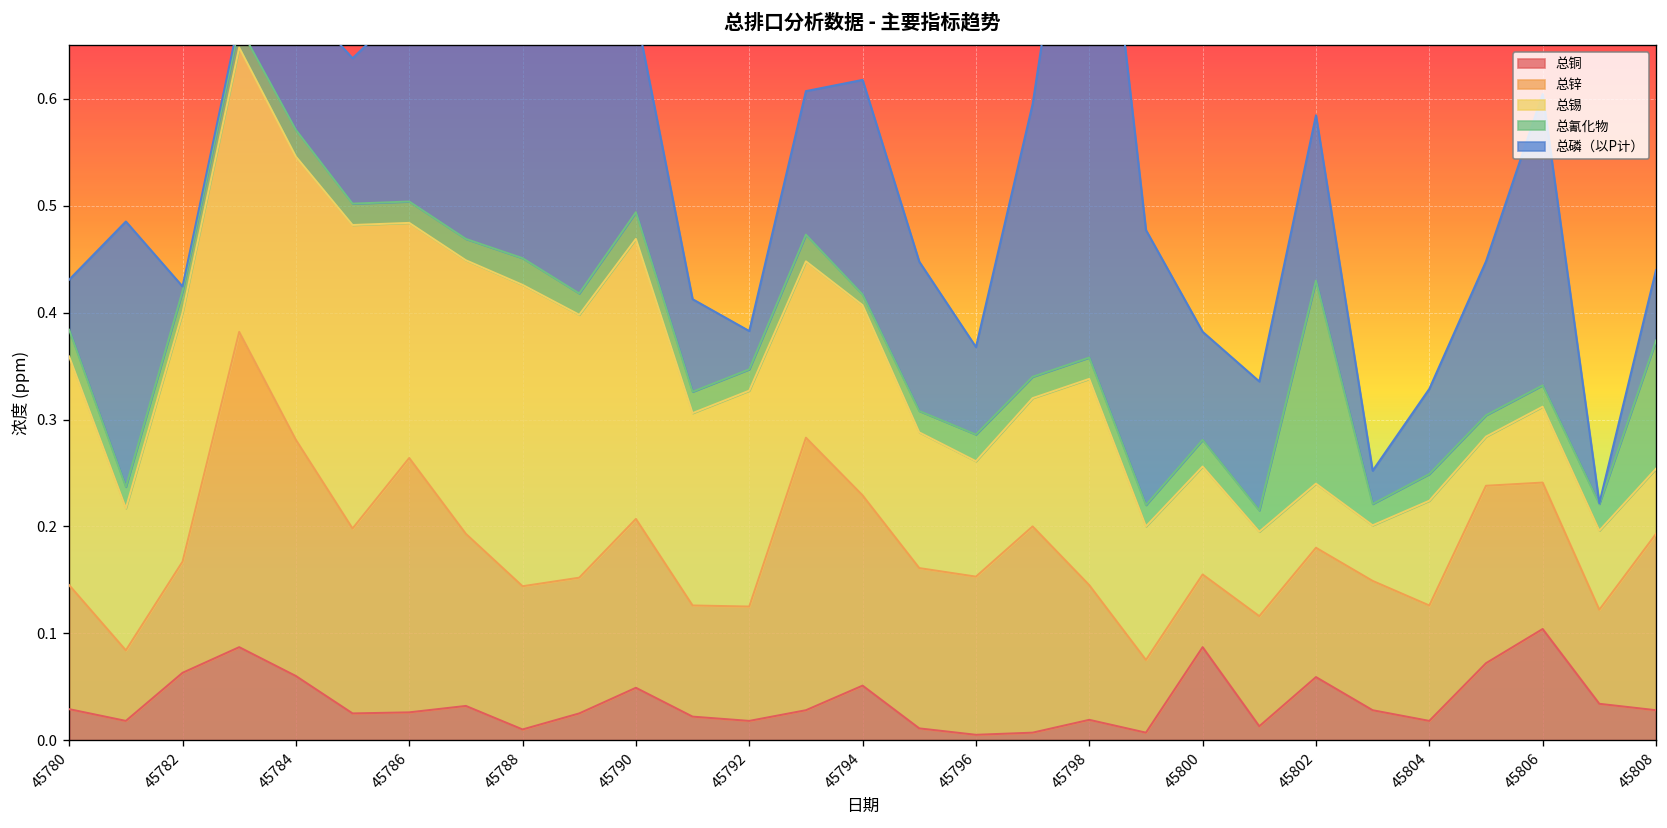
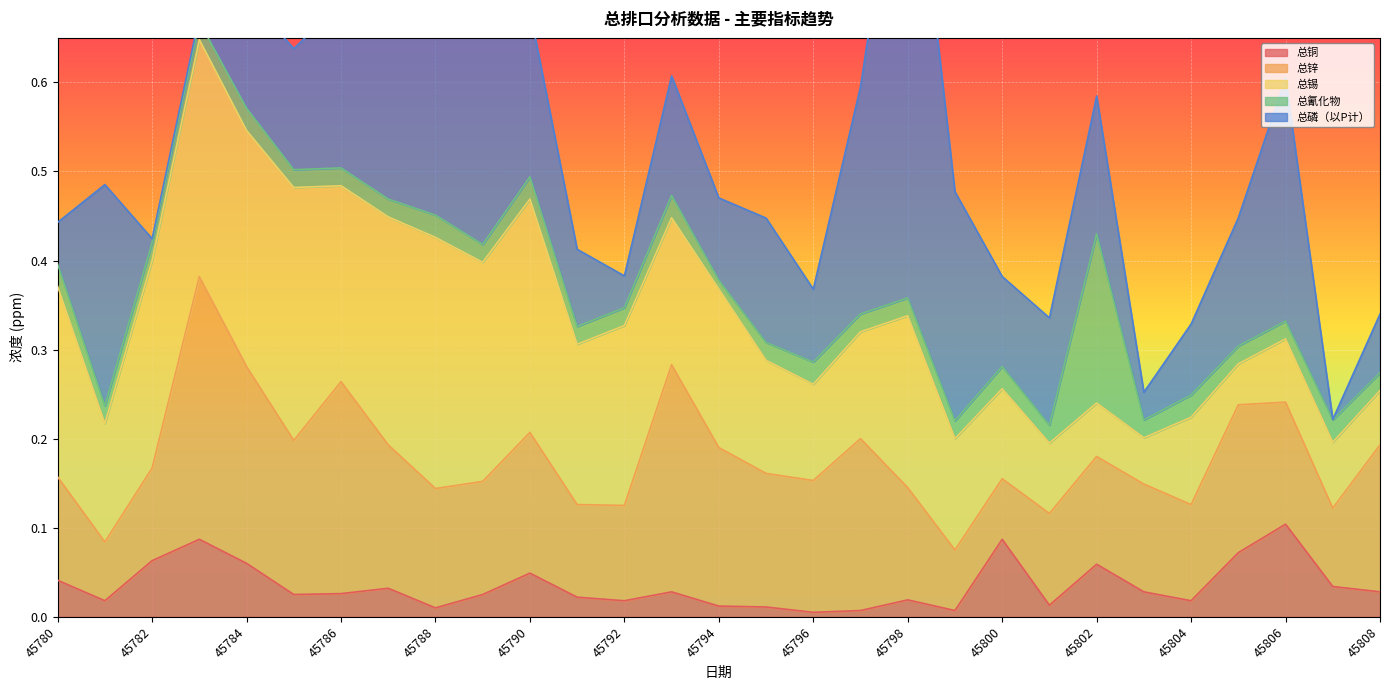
总铜, 45780: 0.03 -> 0.04
总铜, 45794: 0.05 -> 0.01
总磷（以P计）, 45794: 0.20 -> 0.09
总氰化物, 45808: 0.12 -> 0.02
